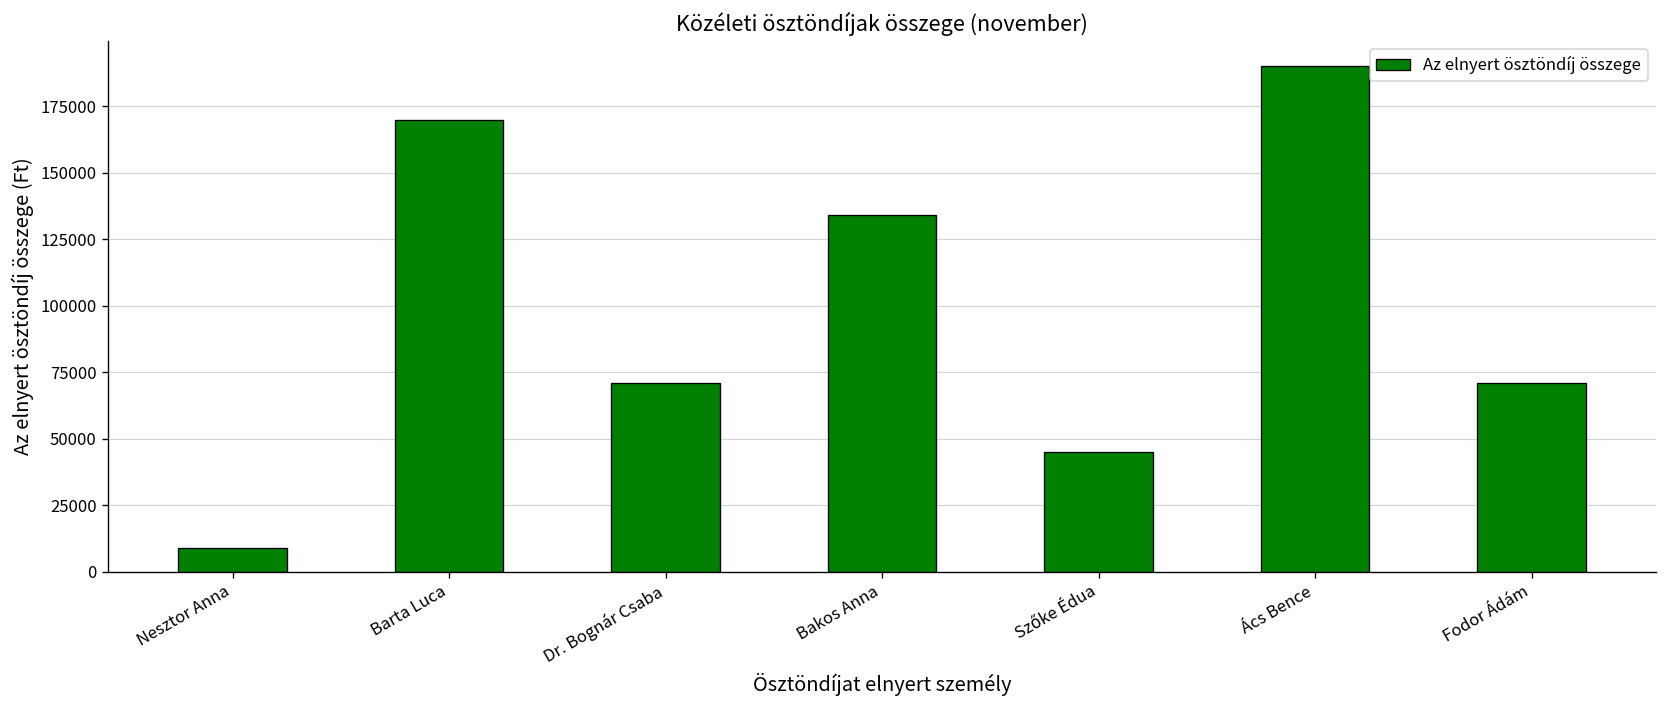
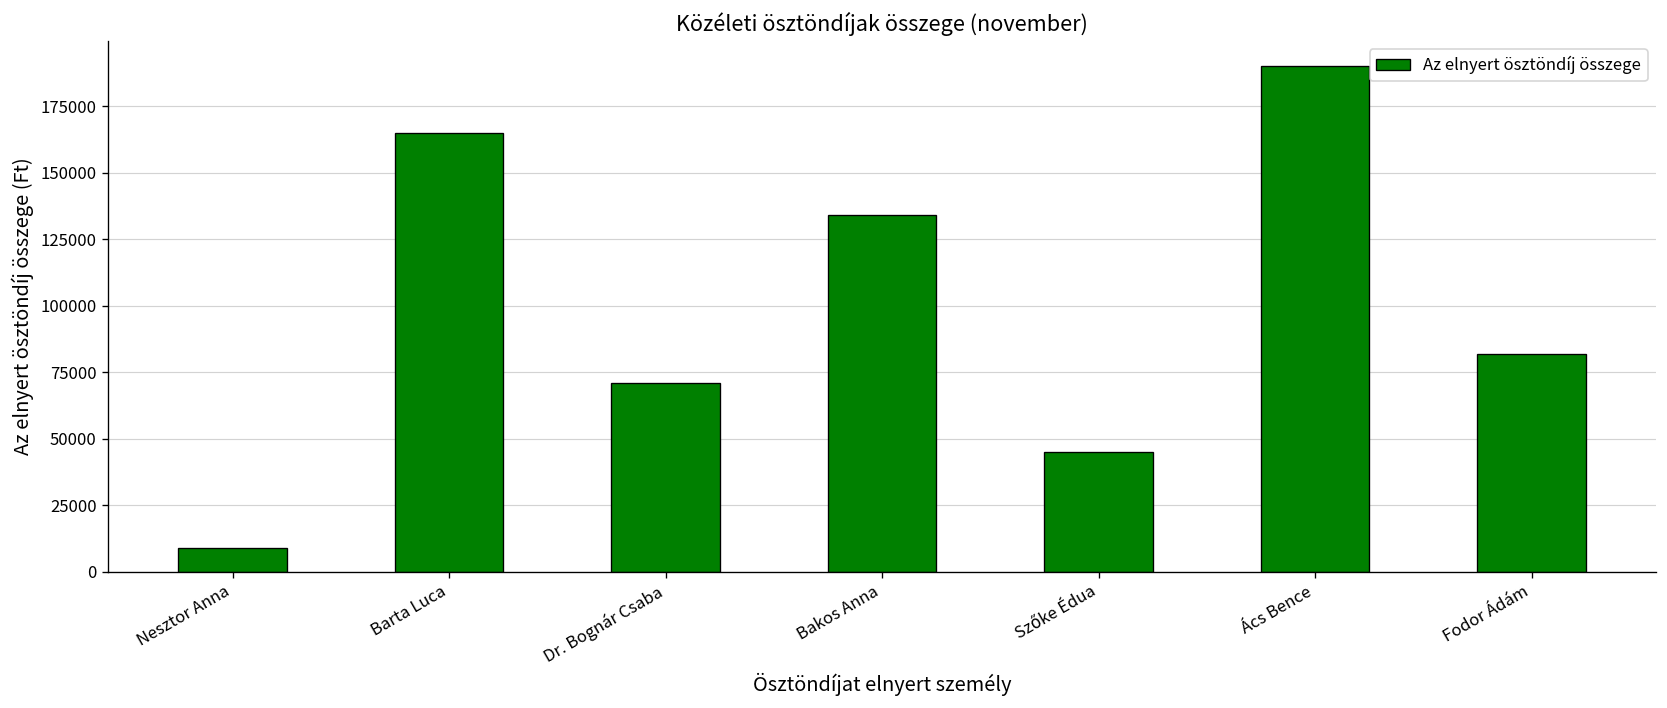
Barta Luca: 170000 -> 165000
Fodor Ádám: 71000 -> 82000
